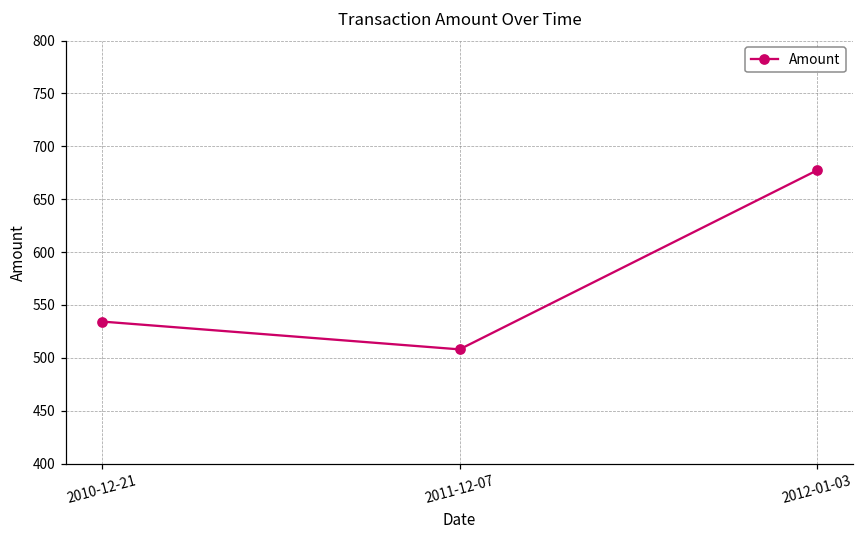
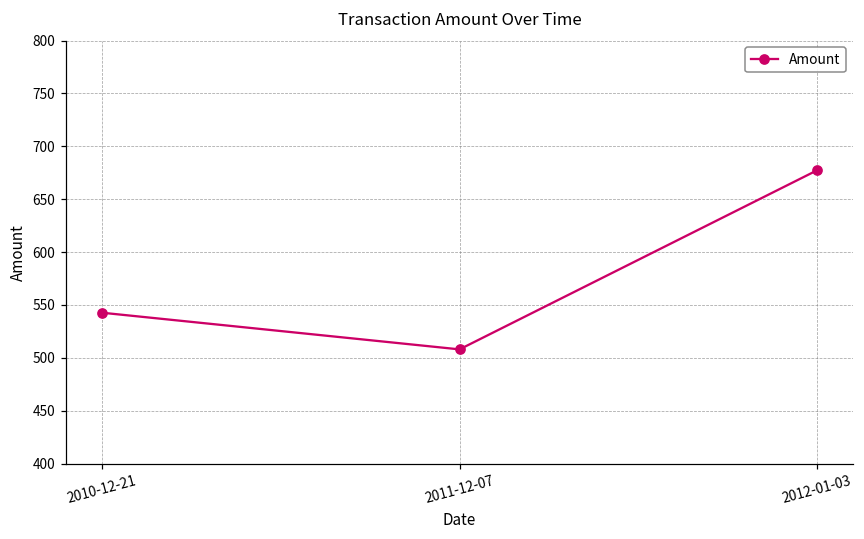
2010-12-21: 530 -> 540
